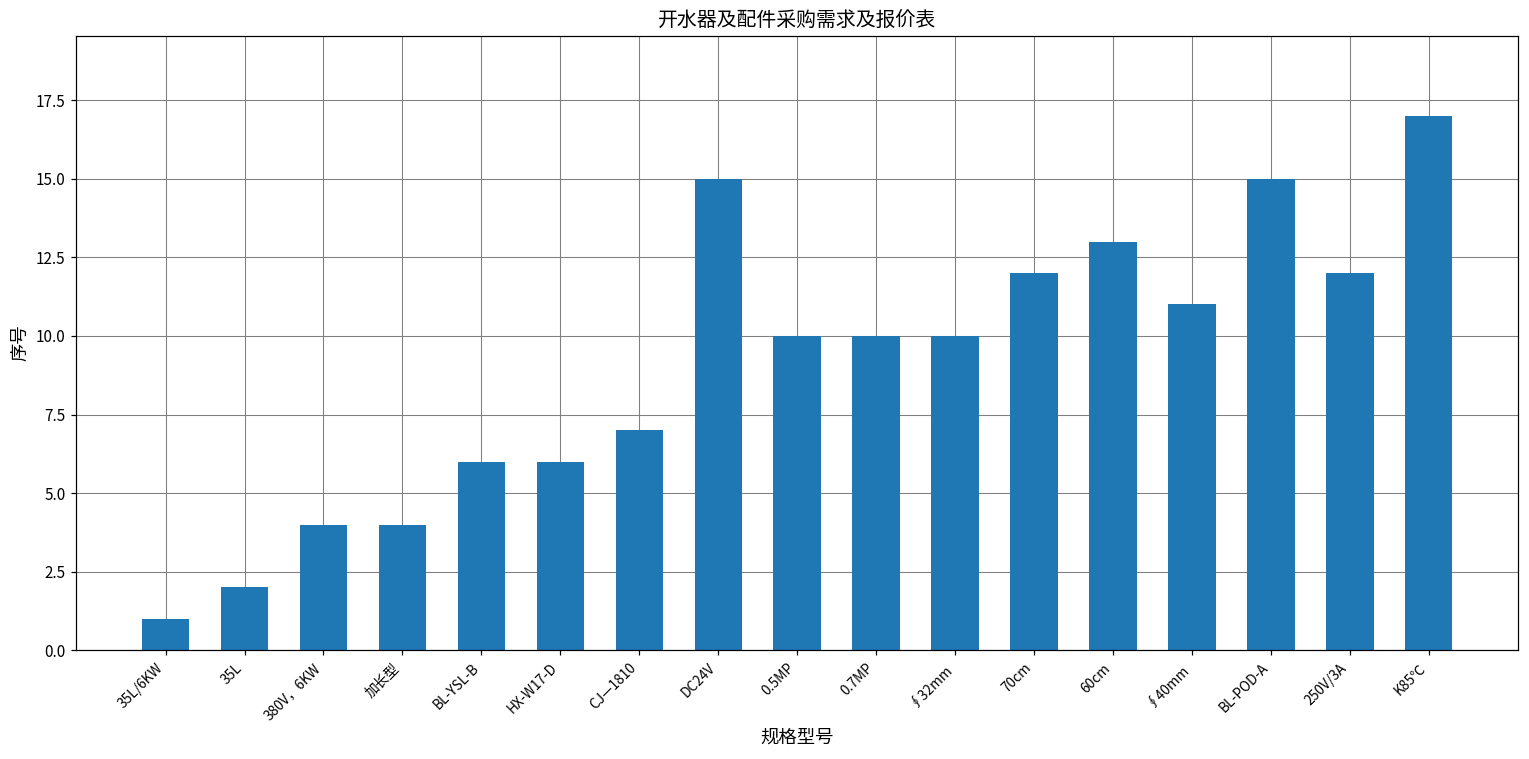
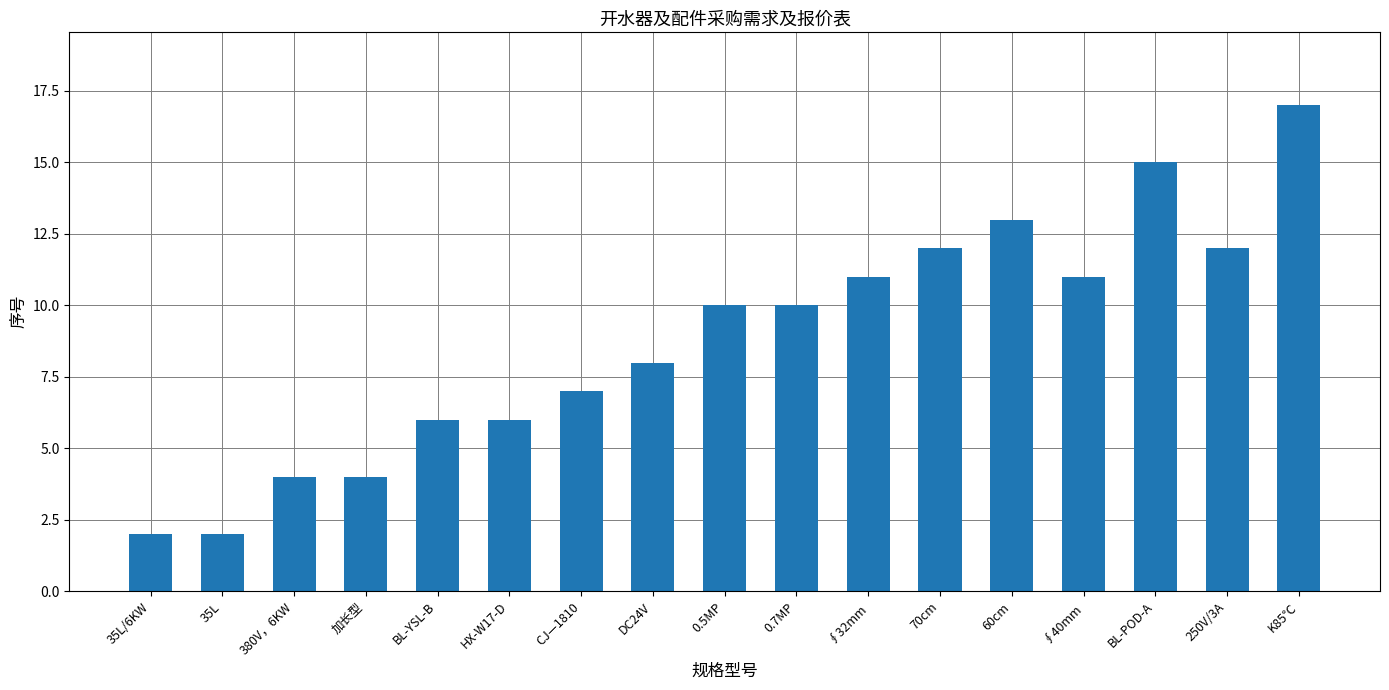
35L/6KW: 1 -> 2
DC24V: 15 -> 8
∮32mm: 10 -> 11
